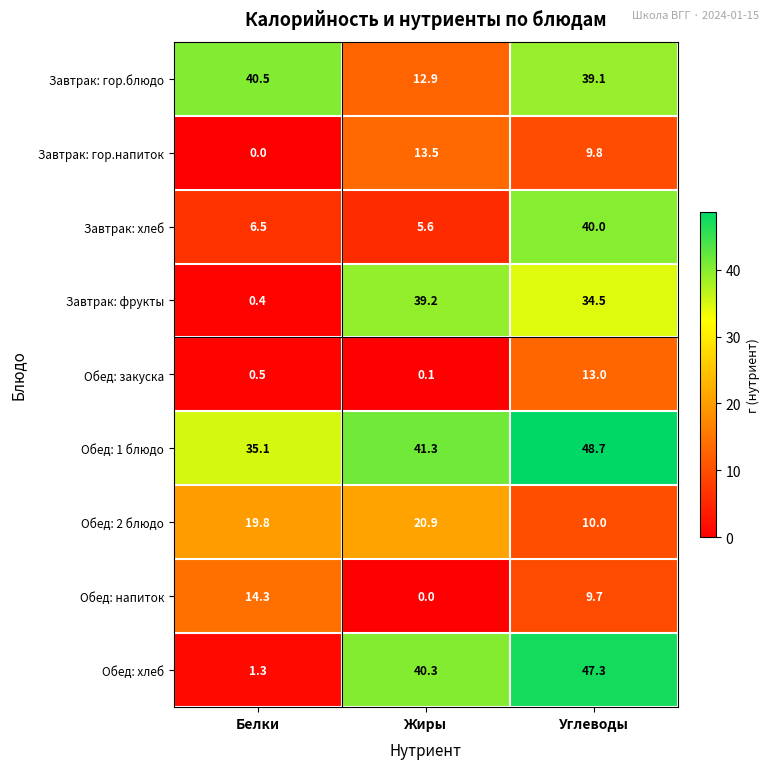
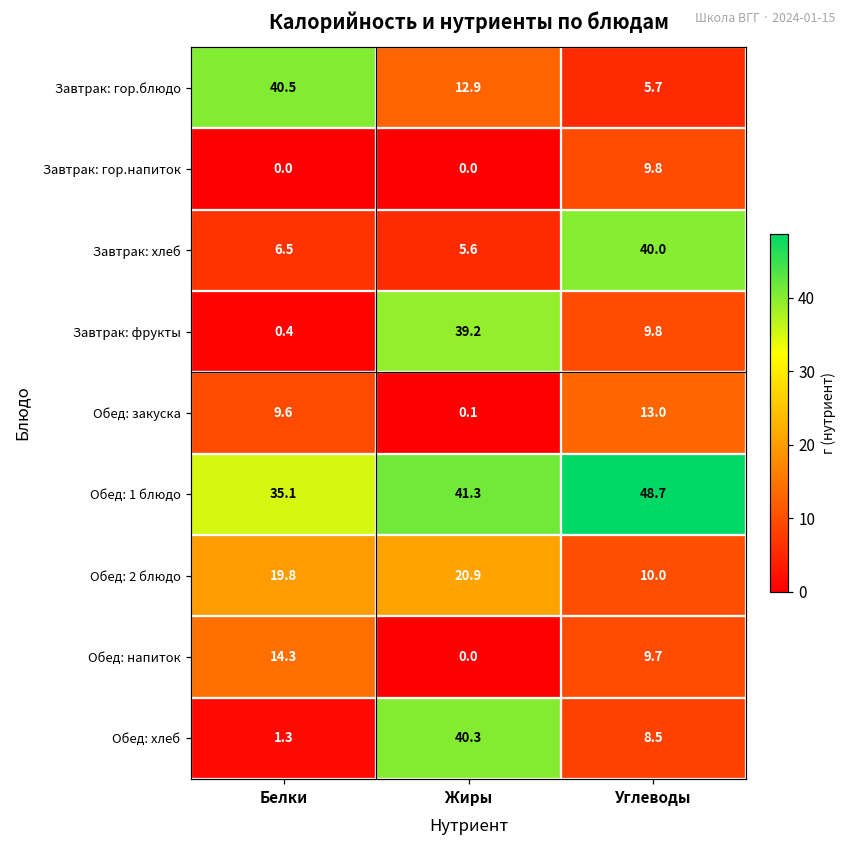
Завтрак: гор.блюдо, Углеводы: 39.1 -> 5.7
Завтрак: гор.напиток, Жиры: 13.5 -> 0.0
Завтрак: фрукты, Углеводы: 34.5 -> 9.8
Обед: закуска, Белки: 0.5 -> 9.6
Обед: хлеб, Углеводы: 47.3 -> 8.5
